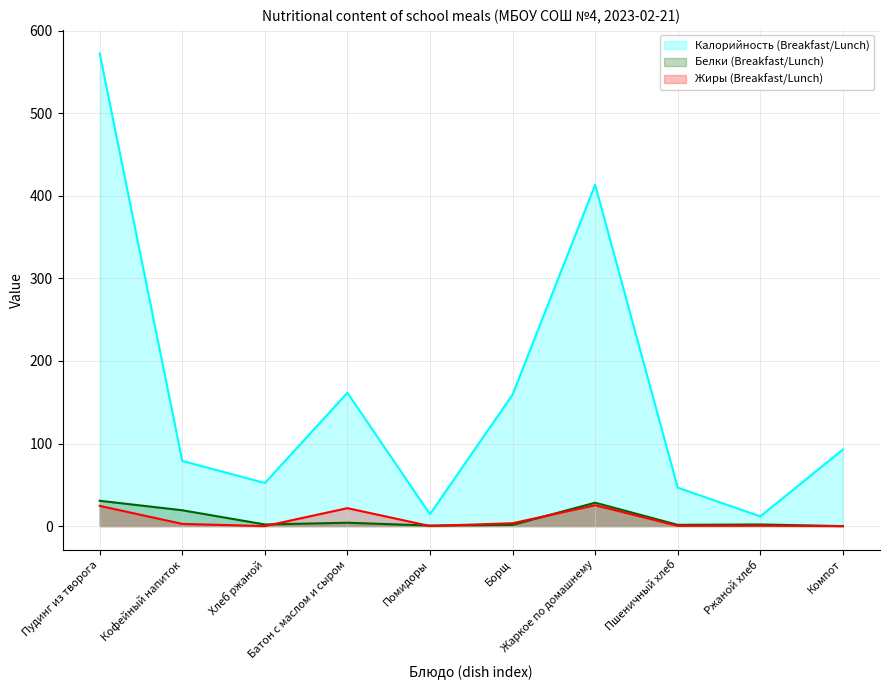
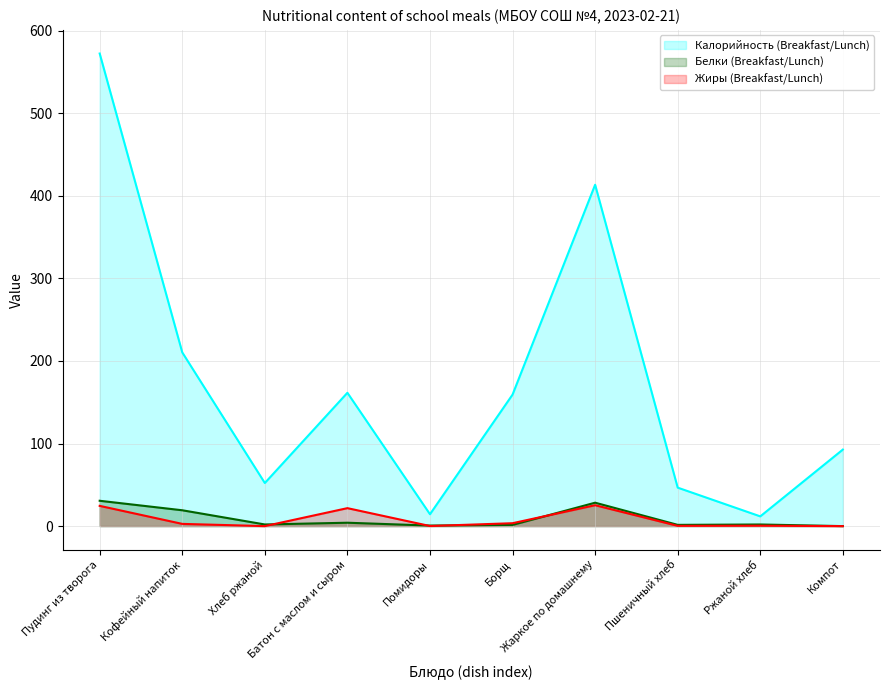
Калорийность (Breakfast/Lunch), Кофейный напиток: 80 -> 210
